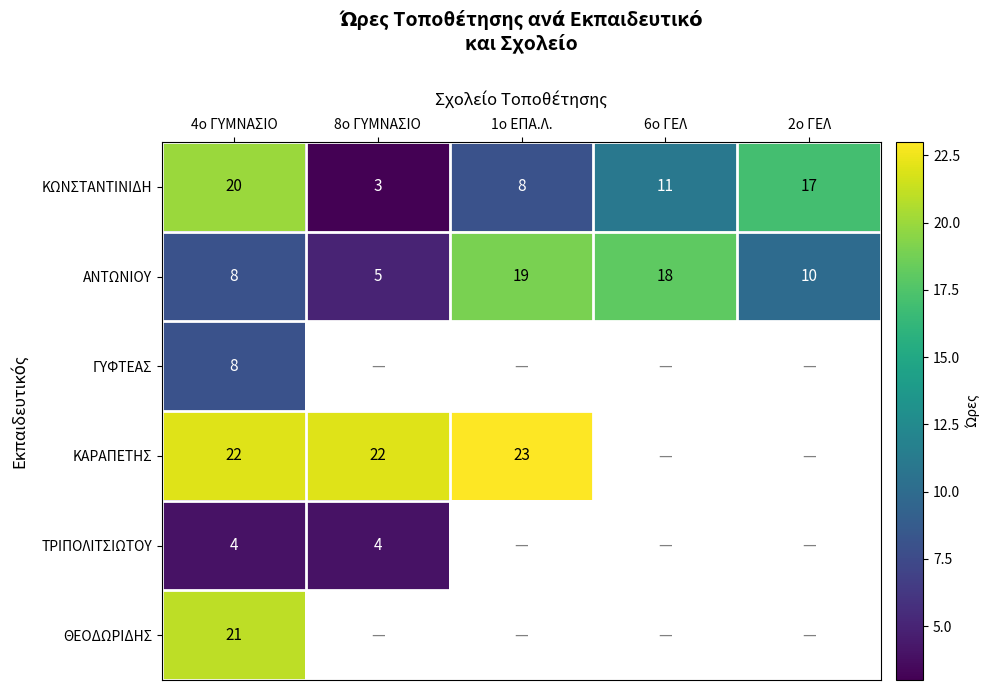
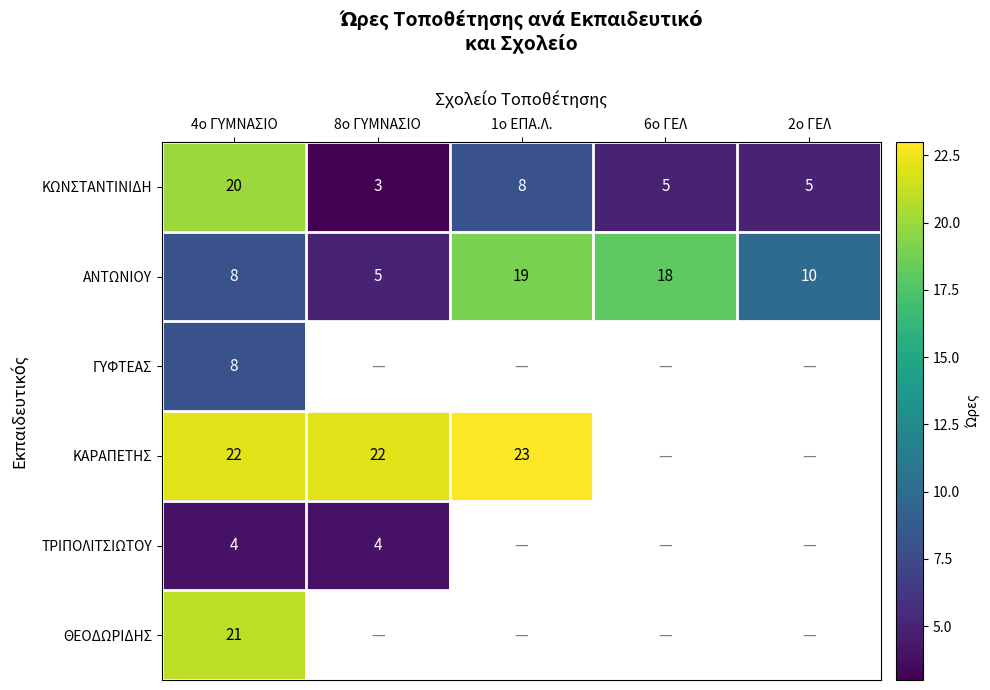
ΚΩΝΣΤΑΝΤΙΝΙΔΗ, 6ο ΓΕΛ: 11 -> 5
ΚΩΝΣΤΑΝΤΙΝΙΔΗ, 2ο ΓΕΛ: 17 -> 5
